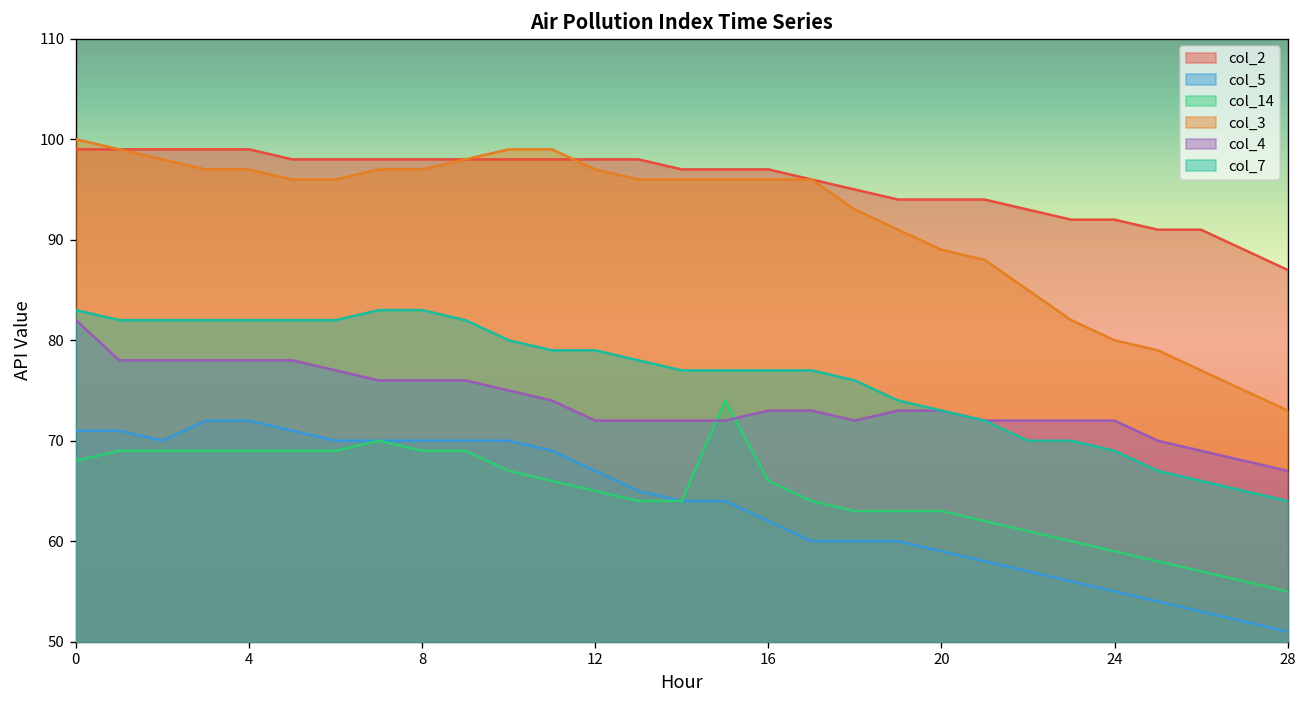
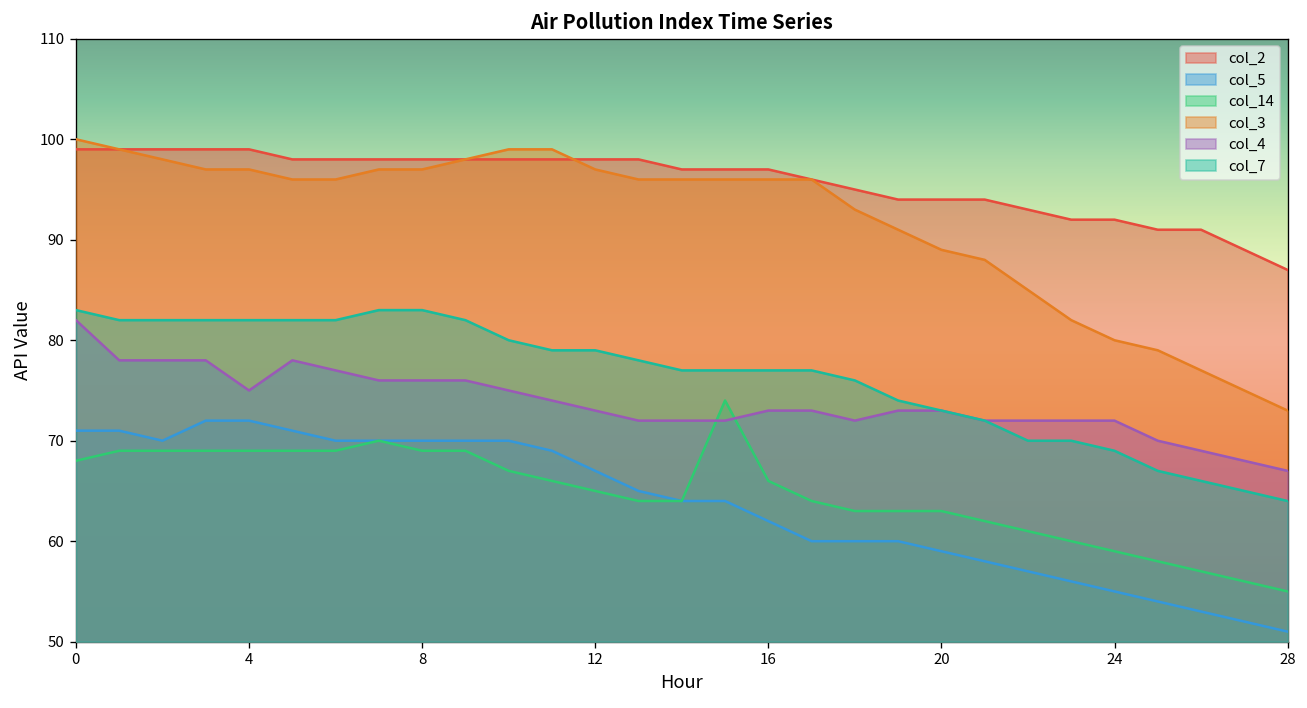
col_4, 4: 78 -> 75
col_4, 12: 72 -> 73
